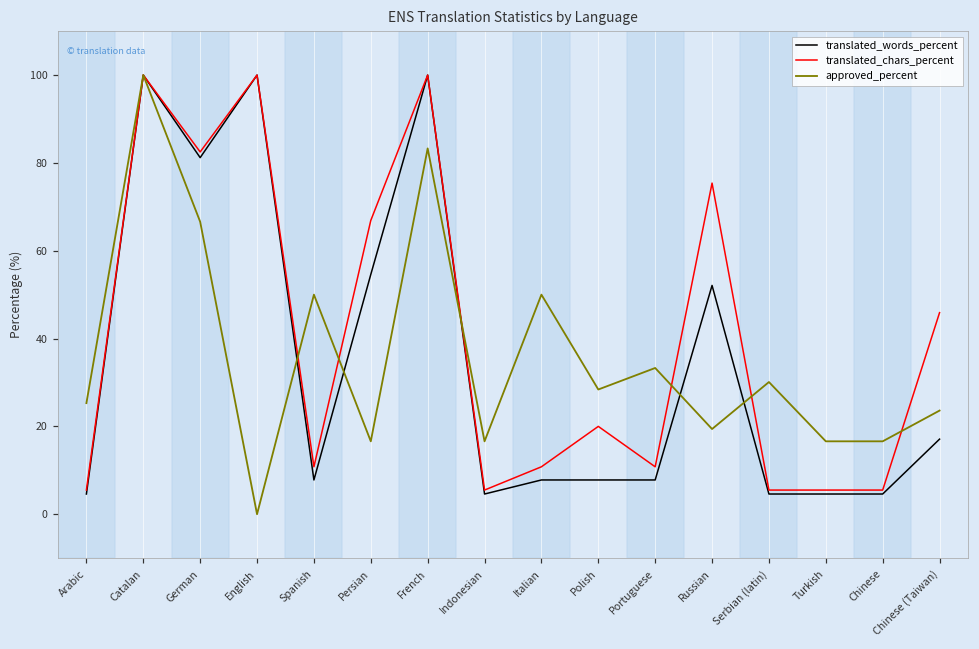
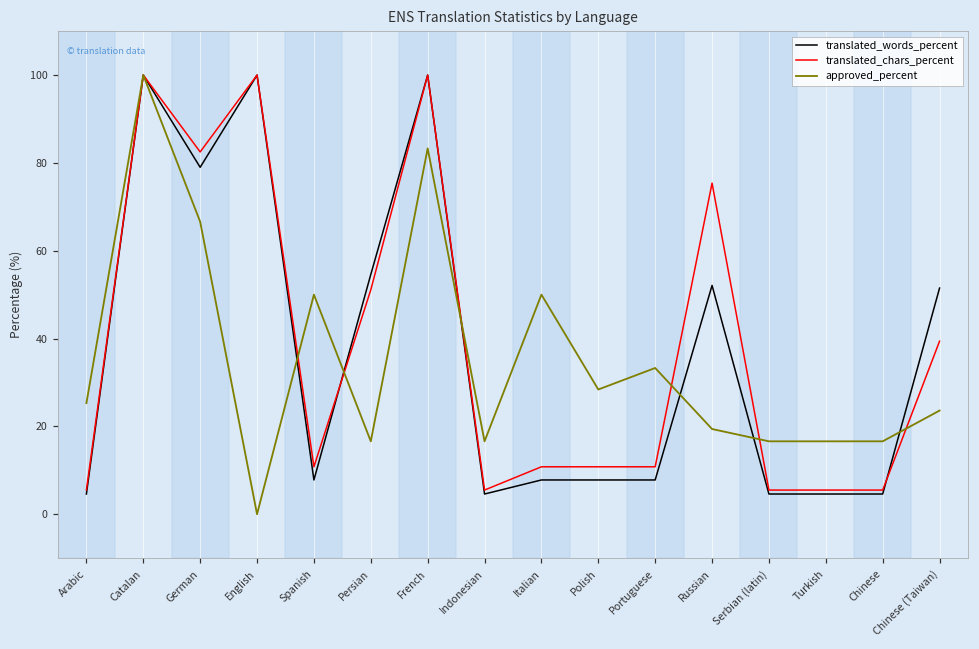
translated_words_percent, German: 81 -> 79
translated_chars_percent, Persian: 67 -> 51
translated_chars_percent, Polish: 20 -> 11
approved_percent, Serbian (latin): 30 -> 17
translated_words_percent, Chinese (Taiwan): 17 -> 52
translated_chars_percent, Chinese (Taiwan): 46 -> 39
